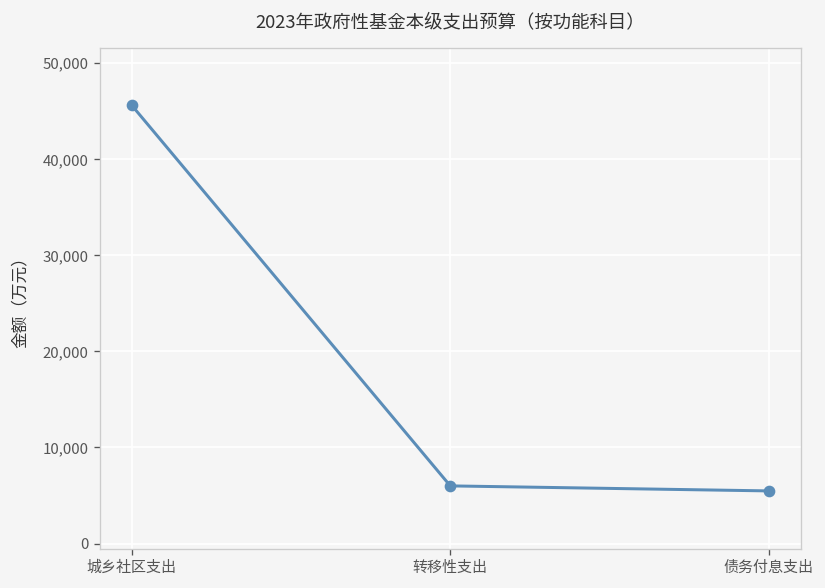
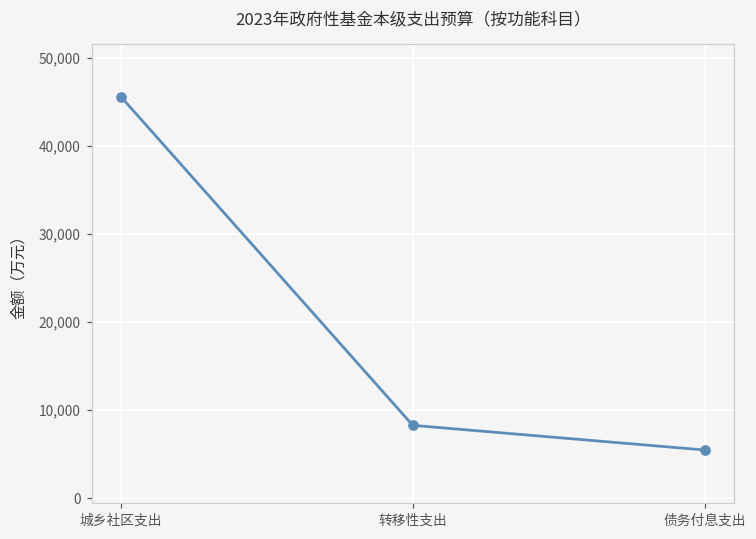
转移性支出: 6,000 -> 8,000
